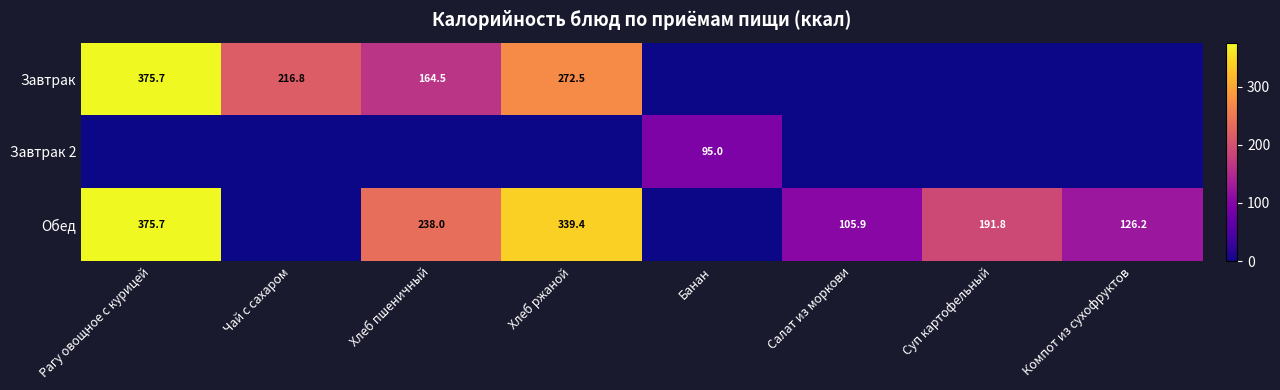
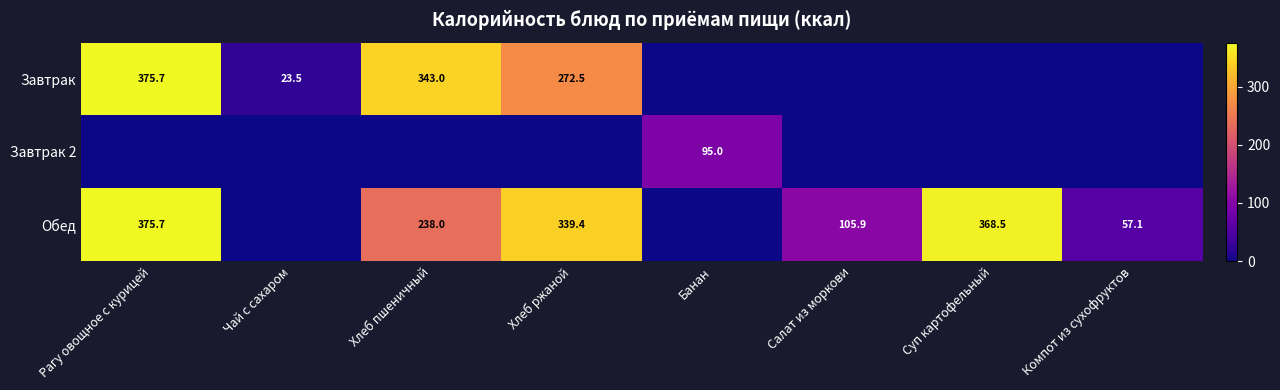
Завтрак, Чай с сахаром: 216.8 -> 23.5
Завтрак, Хлеб пшеничный: 164.5 -> 343.0
Обед, Суп картофельный: 191.8 -> 368.5
Обед, Компот из сухофруктов: 126.2 -> 57.1
